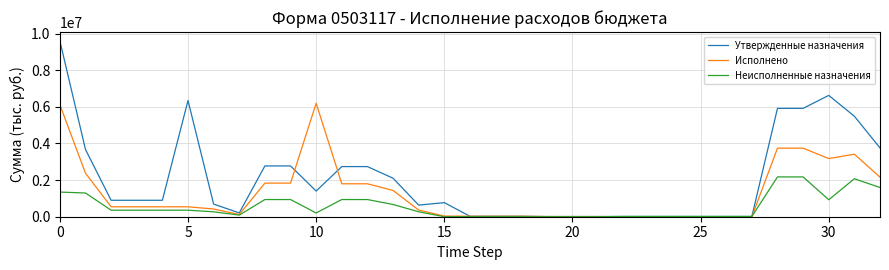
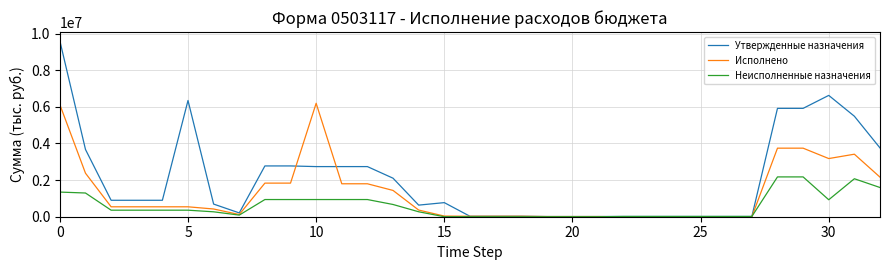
Утвержденные назначения, 10: 1400000 -> 2700000
Неисполненные назначения, 10: 200000 -> 900000
